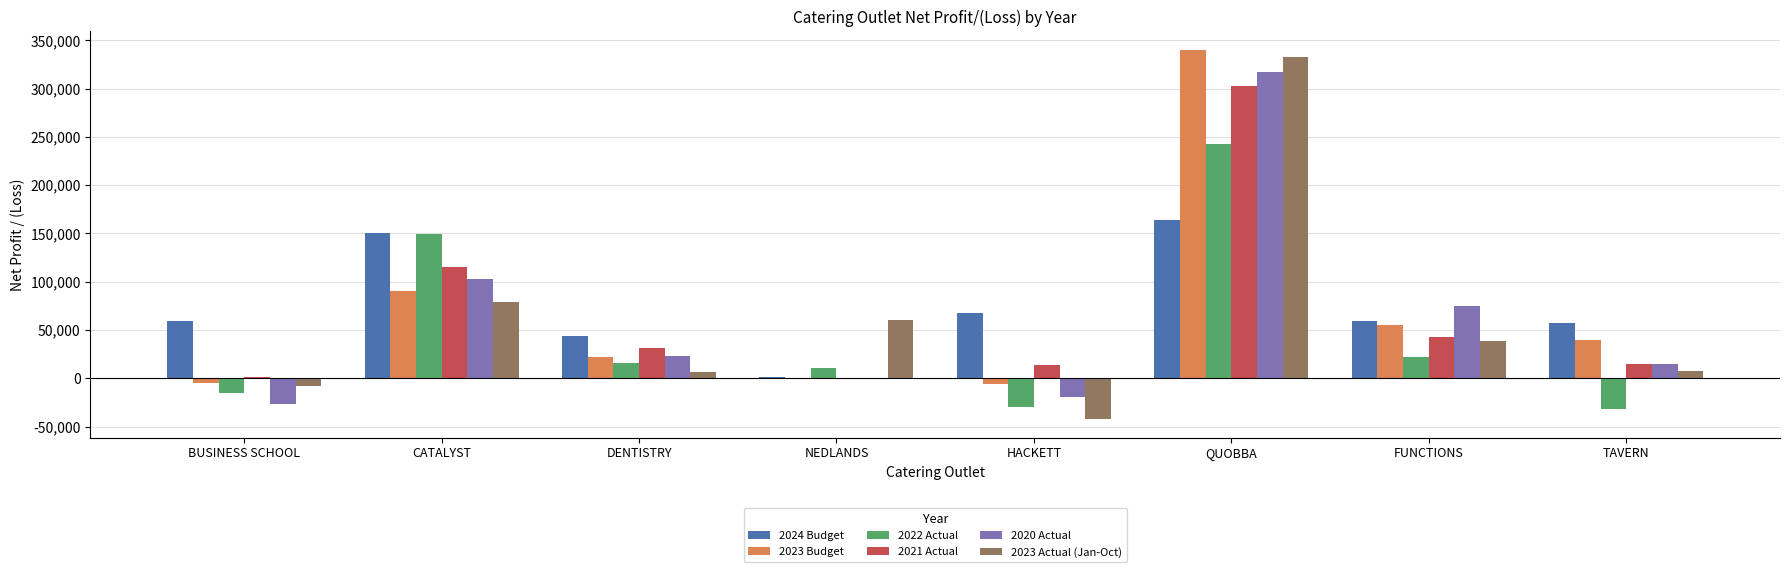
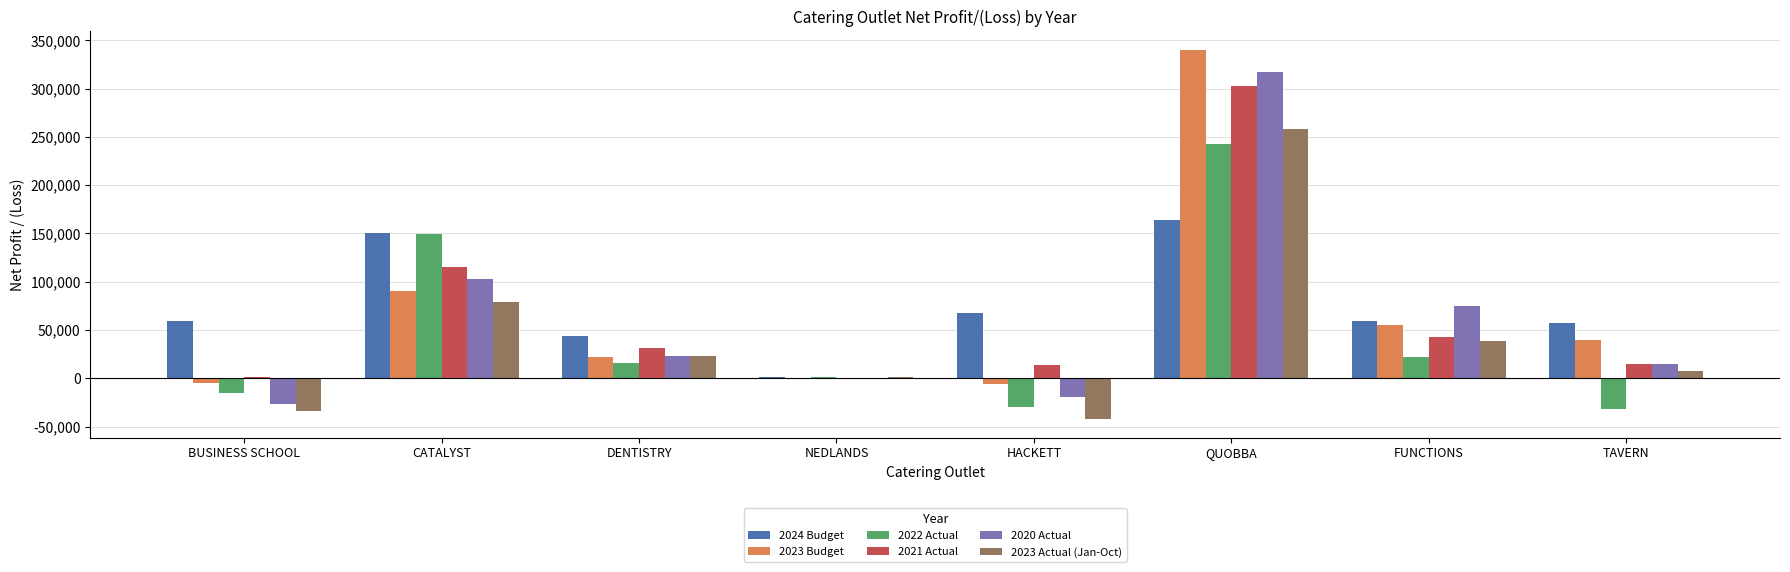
2023 Actual (Jan-Oct), BUSINESS SCHOOL: -10,000 -> -30,000
2023 Actual (Jan-Oct), DENTISTRY: 10,000 -> 20,000
2022 Actual, NEDLANDS: 10,000 -> 0
2023 Actual (Jan-Oct), NEDLANDS: 60,000 -> 0
2023 Actual (Jan-Oct), QUOBBA: 330,000 -> 260,000
